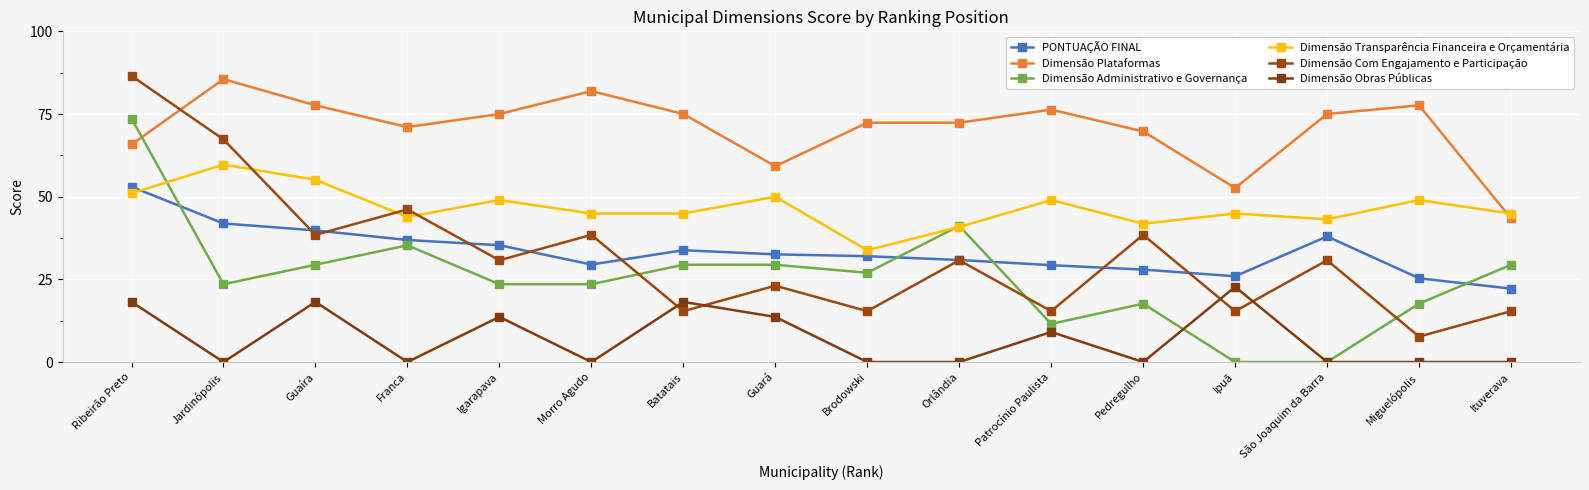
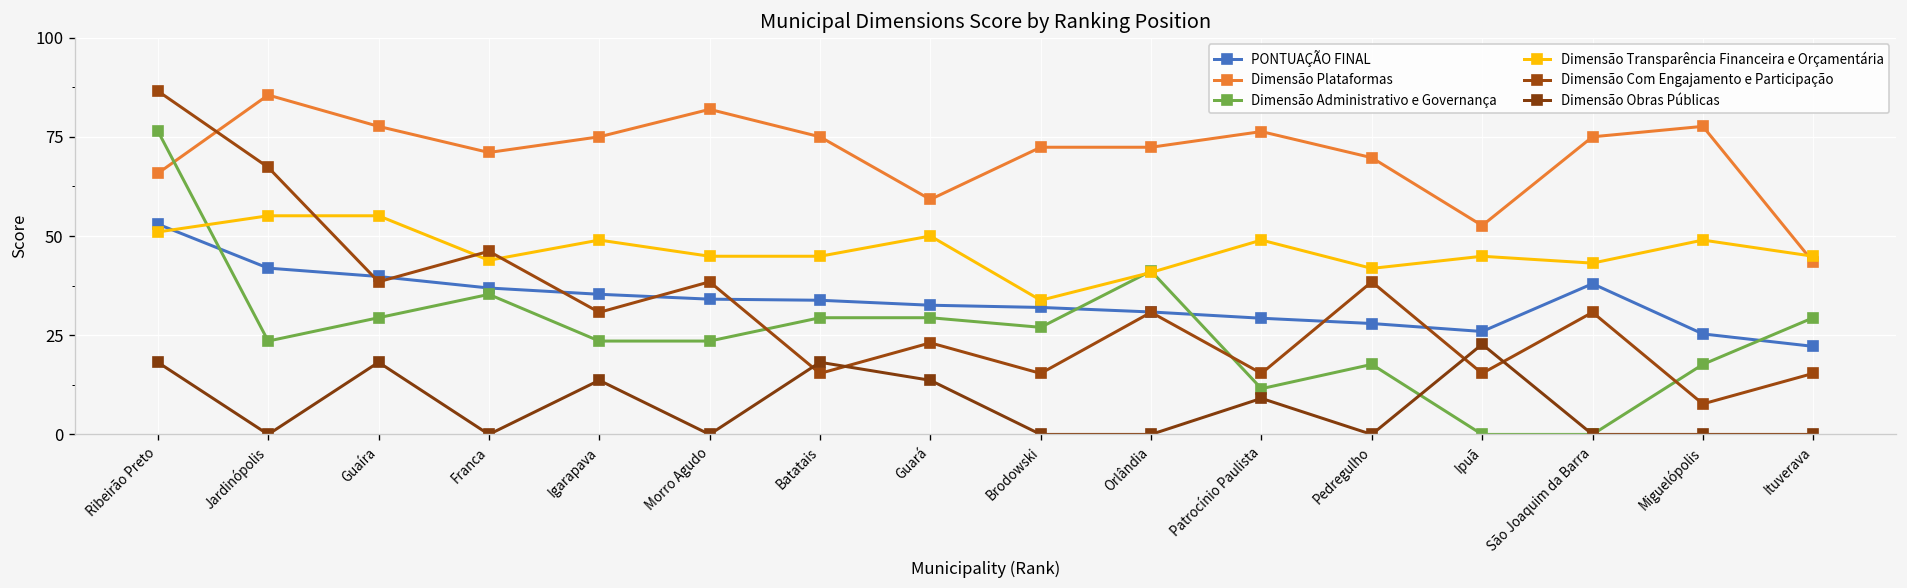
Dimensão Administrativo e Governança, Ribeirão Preto: 74 -> 76
Dimensão Transparência Financeira e Orçamentária, Jardinópolis: 60 -> 55
PONTUAÇÃO FINAL, Morro Agudo: 29 -> 34
